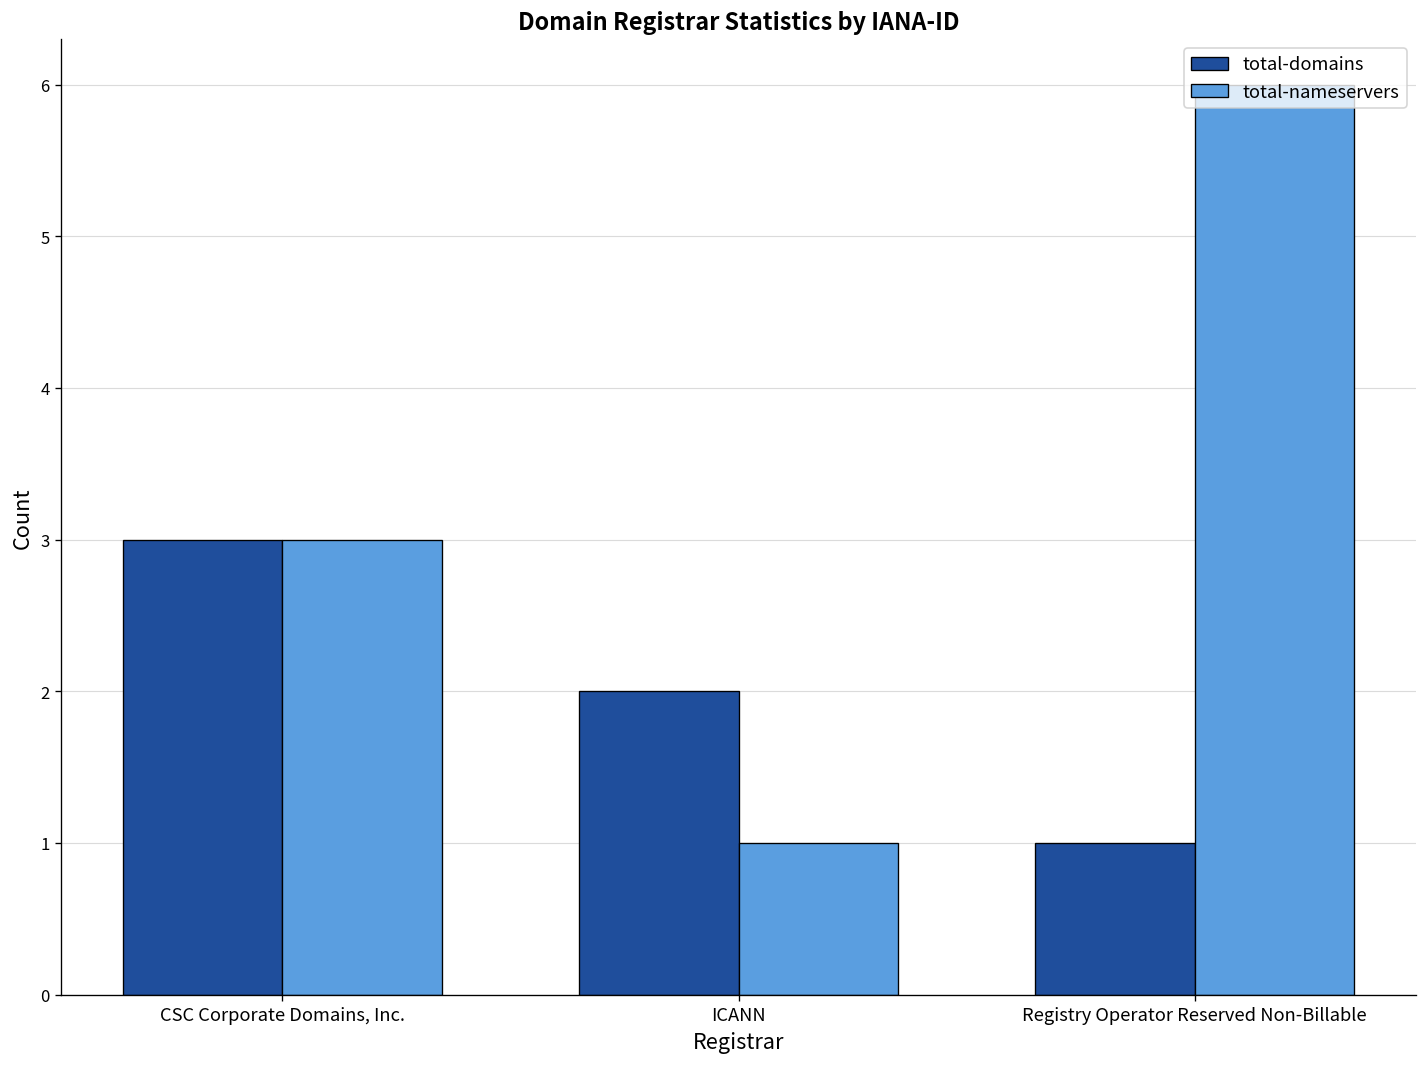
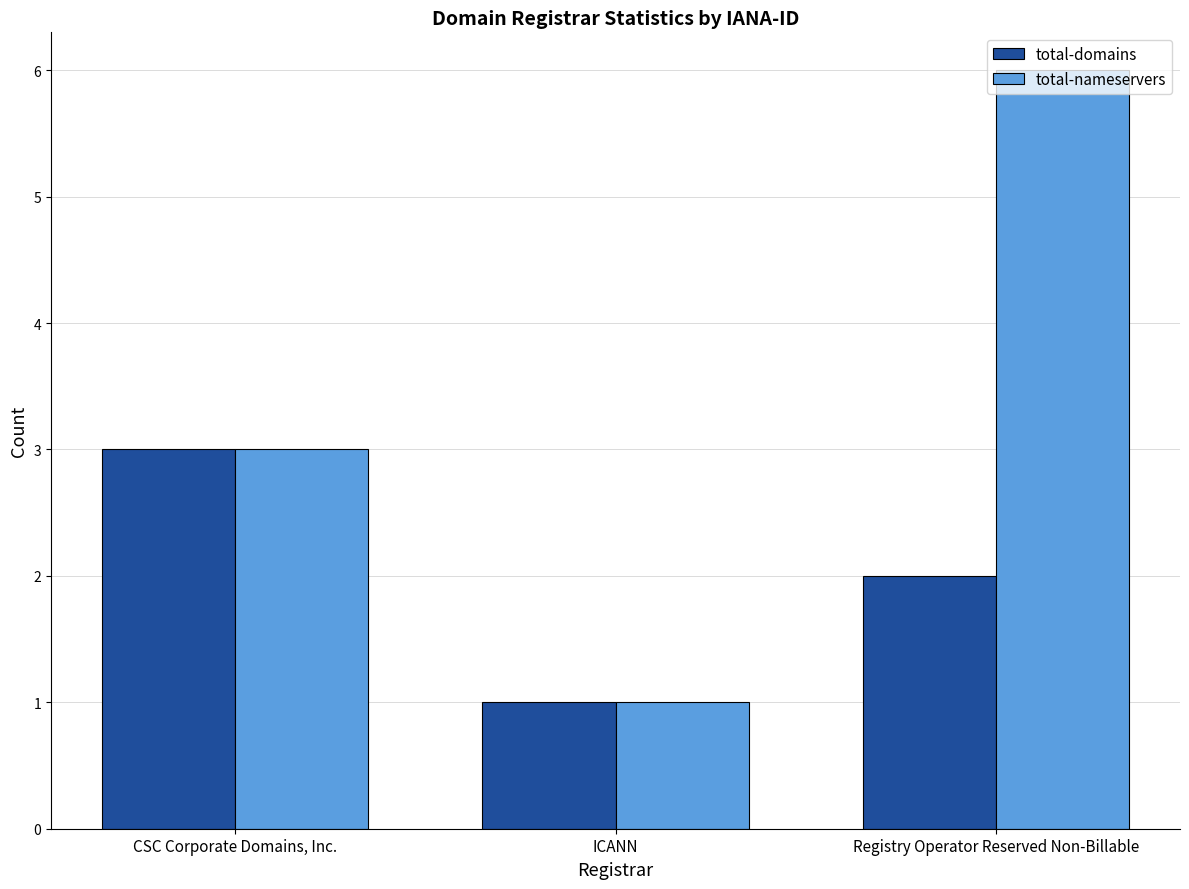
total-domains, ICANN: 2 -> 1
total-domains, Registry Operator Reserved Non-Billable: 1 -> 2
